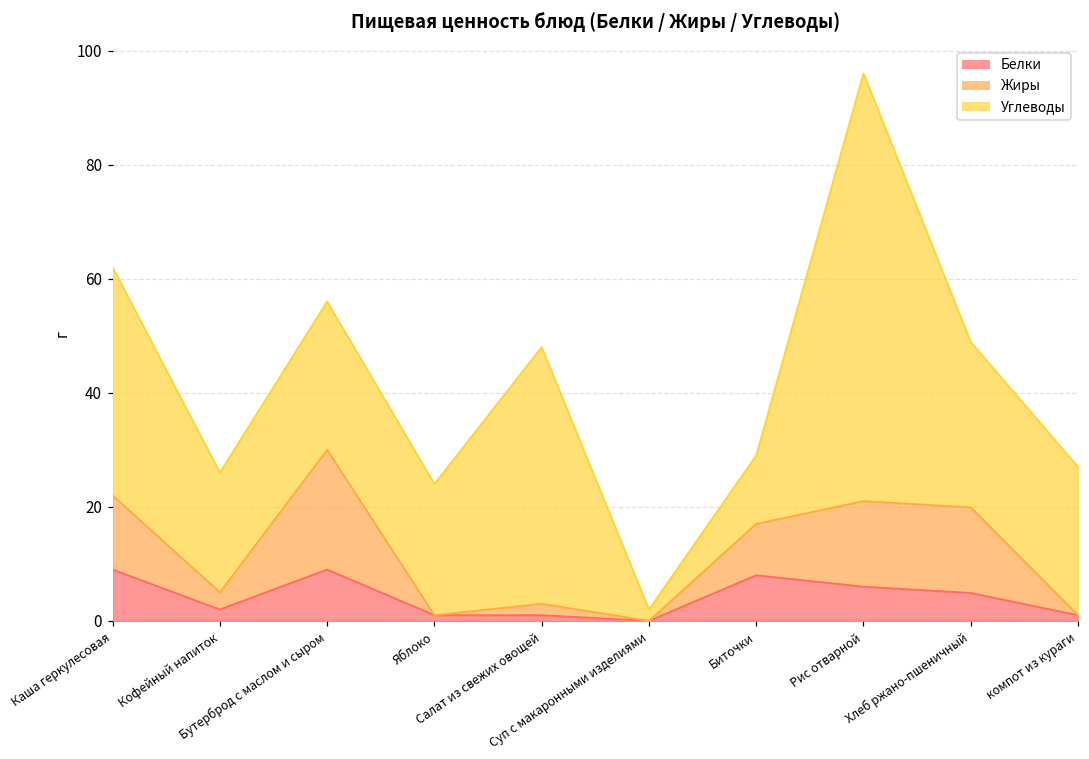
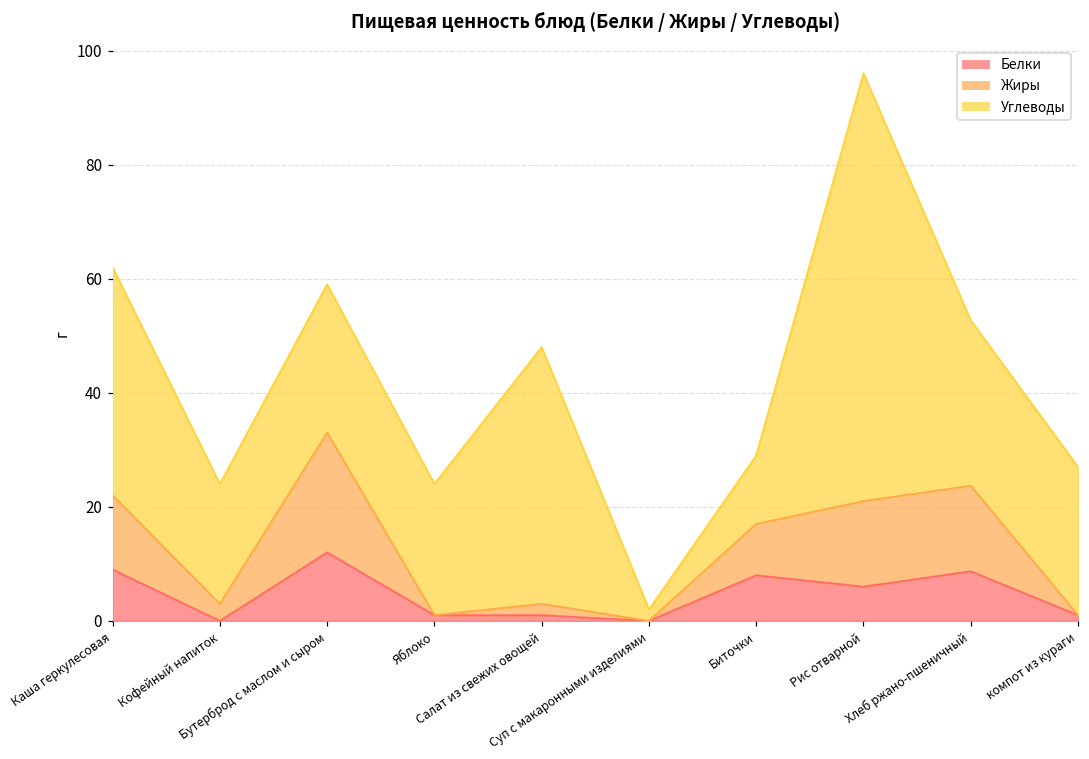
Белки, Кофейный напиток: 2 -> 0
Белки, Бутерброд с маслом и сыром: 9 -> 12
Белки, Хлеб ржано-пшеничный: 5 -> 9
